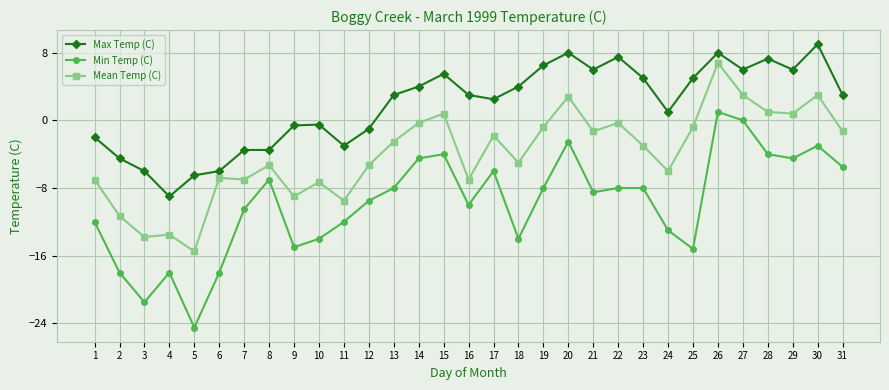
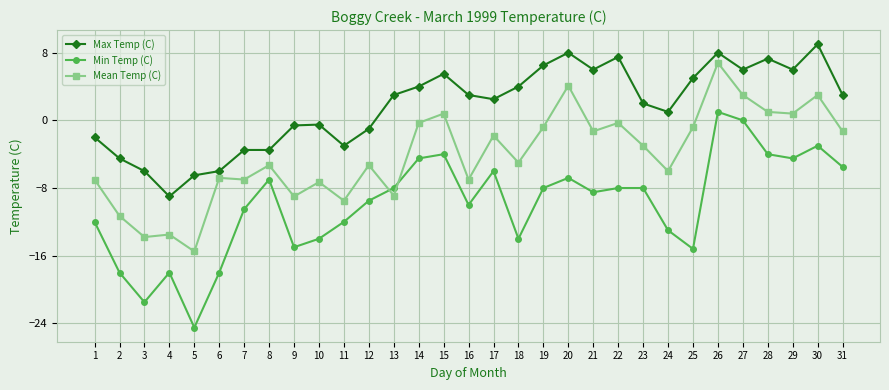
Mean Temp (C), 13: -3 -> -9
Min Temp (C), 20: -3 -> -7
Mean Temp (C), 20: 3 -> 4
Max Temp (C), 23: 5 -> 2
